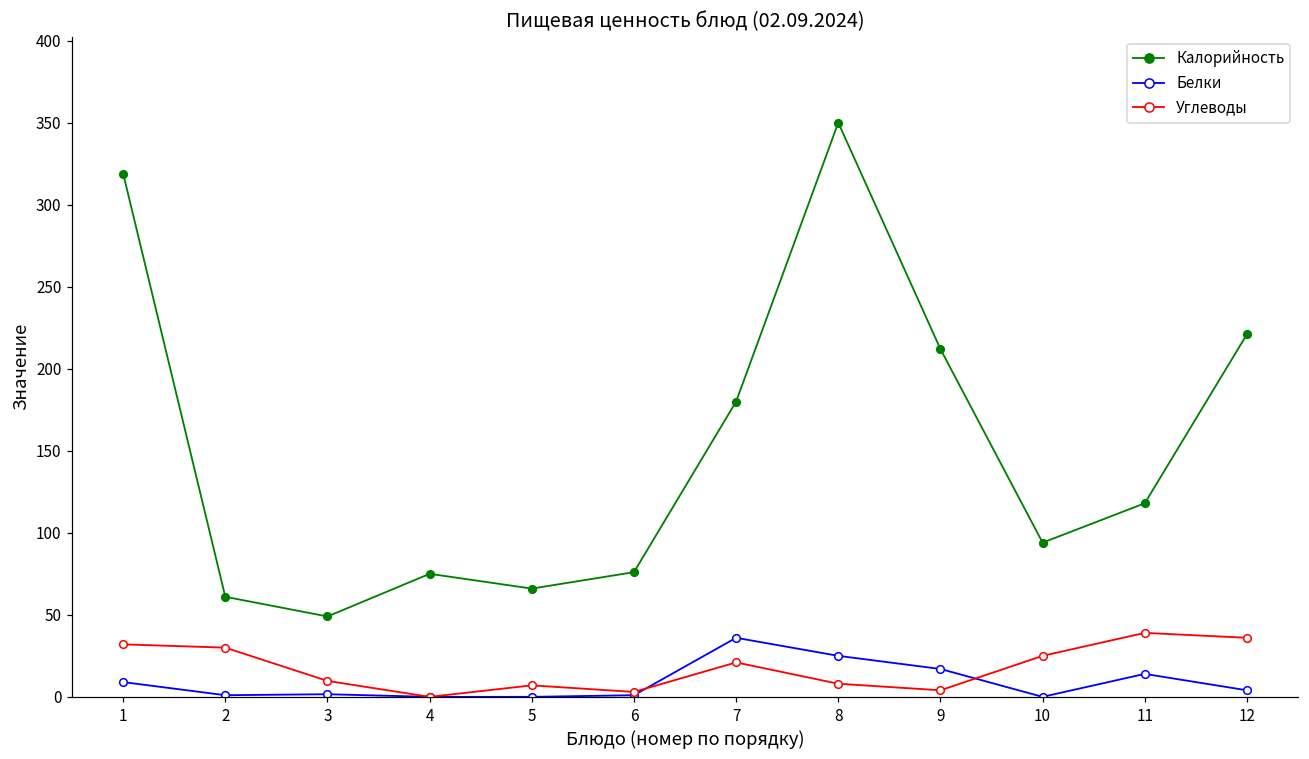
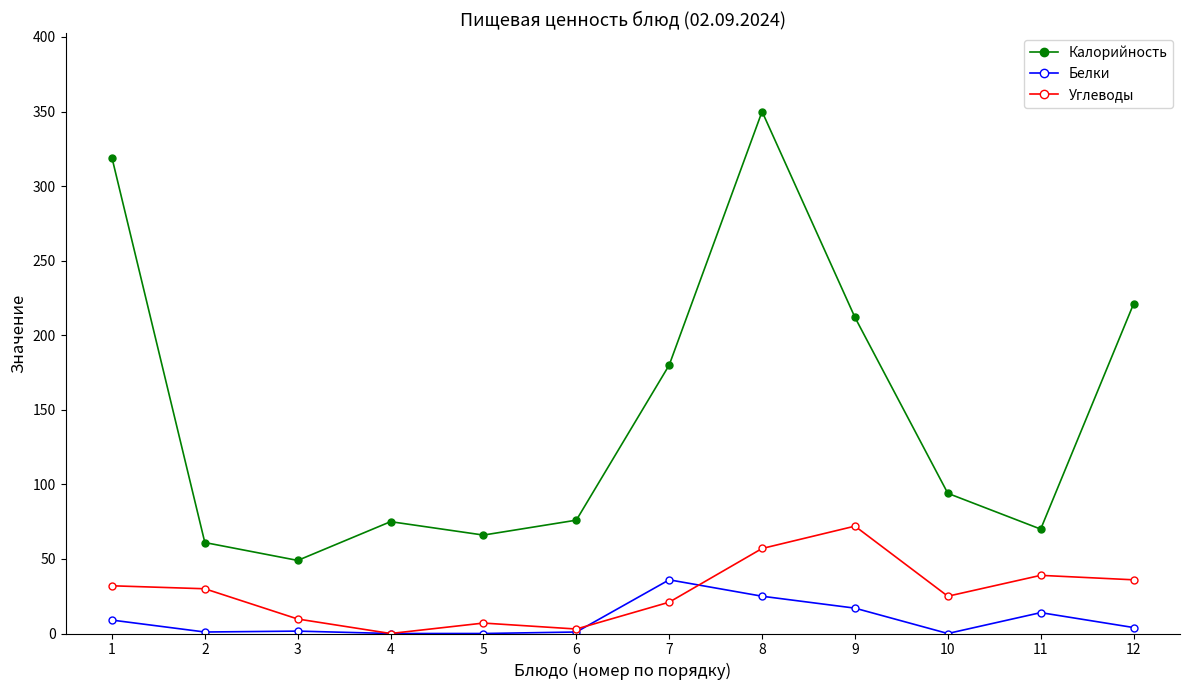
Углеводы, 8: 8 -> 57
Углеводы, 9: 4 -> 72
Калорийность, 11: 118 -> 70
